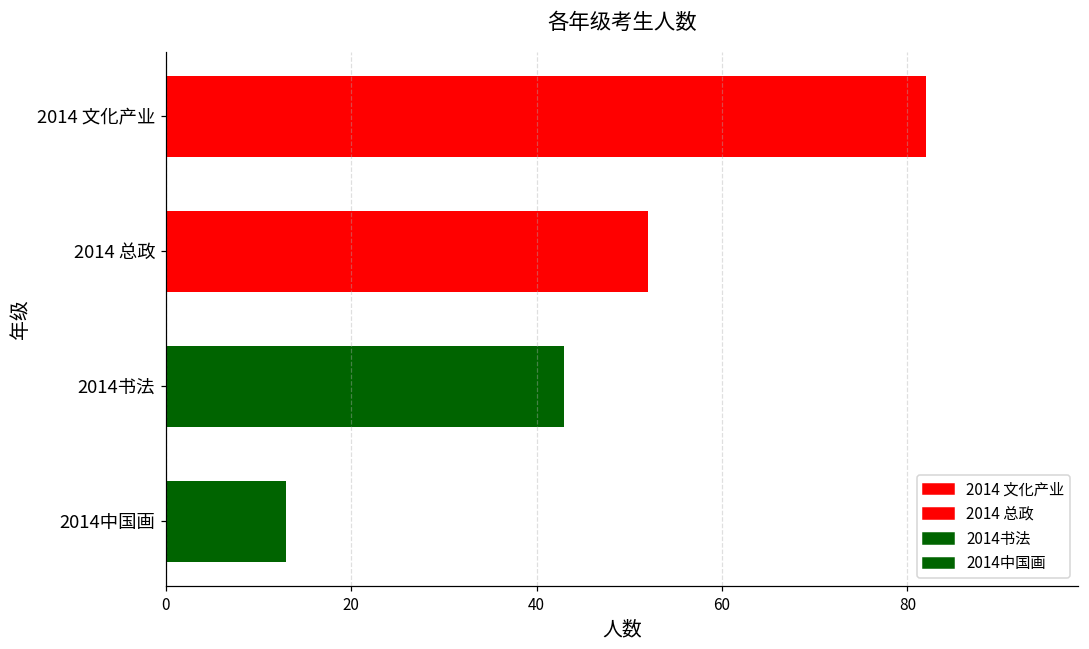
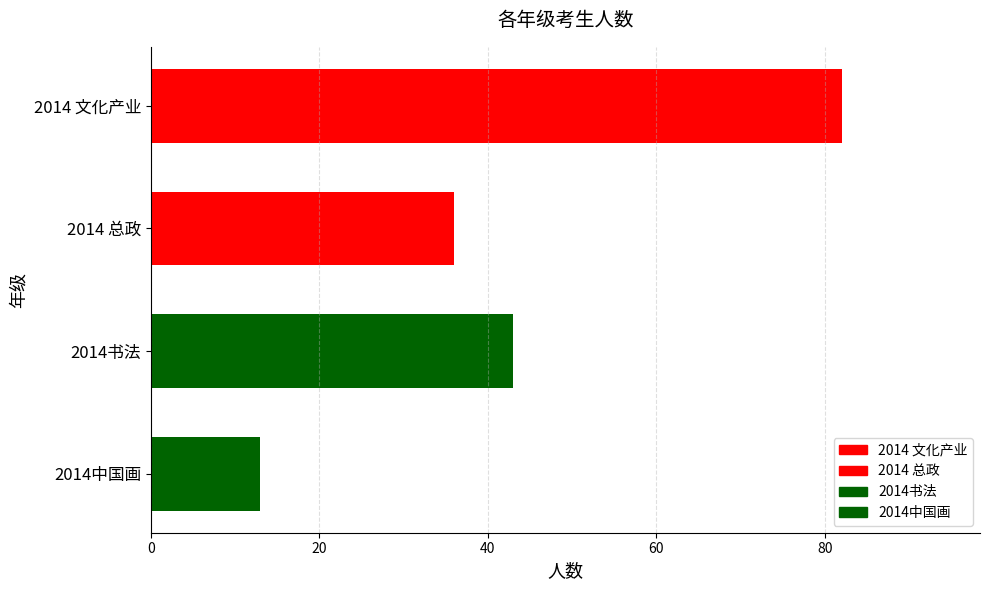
2014 总政: 52 -> 36
